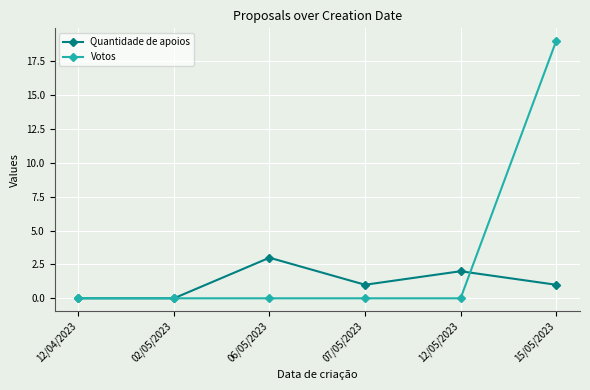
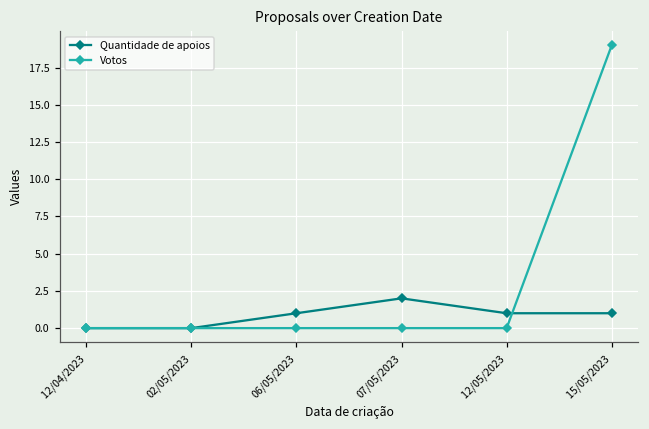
Quantidade de apoios, 06/05/2023: 3 -> 1
Quantidade de apoios, 07/05/2023: 1 -> 2
Quantidade de apoios, 12/05/2023: 2 -> 1
